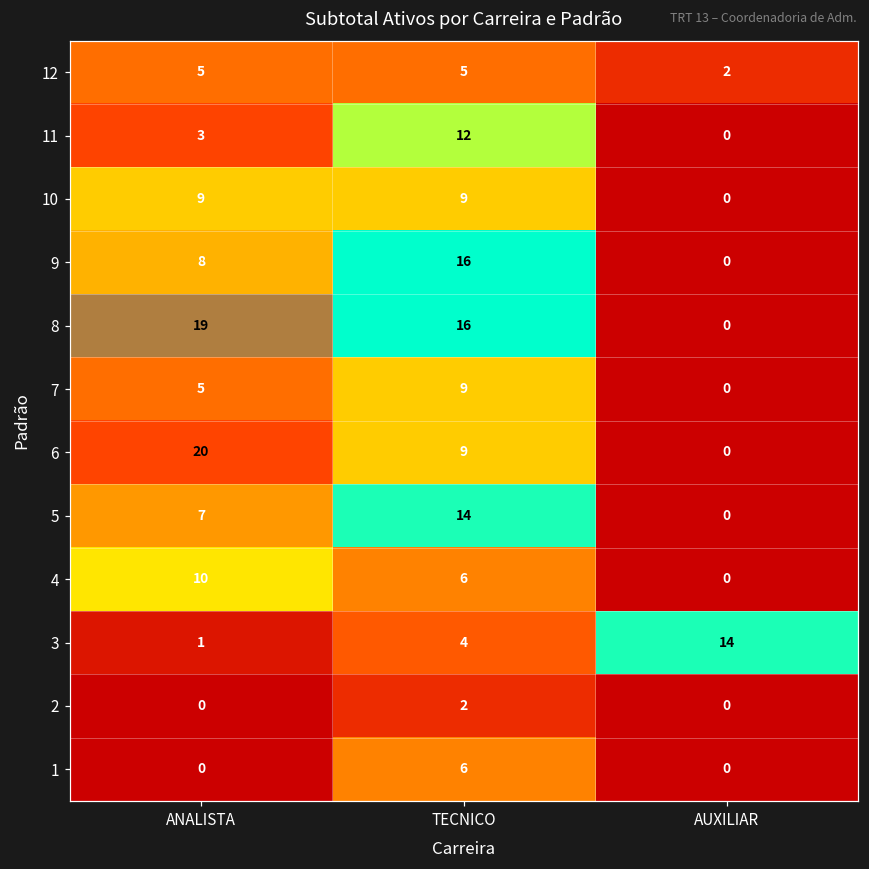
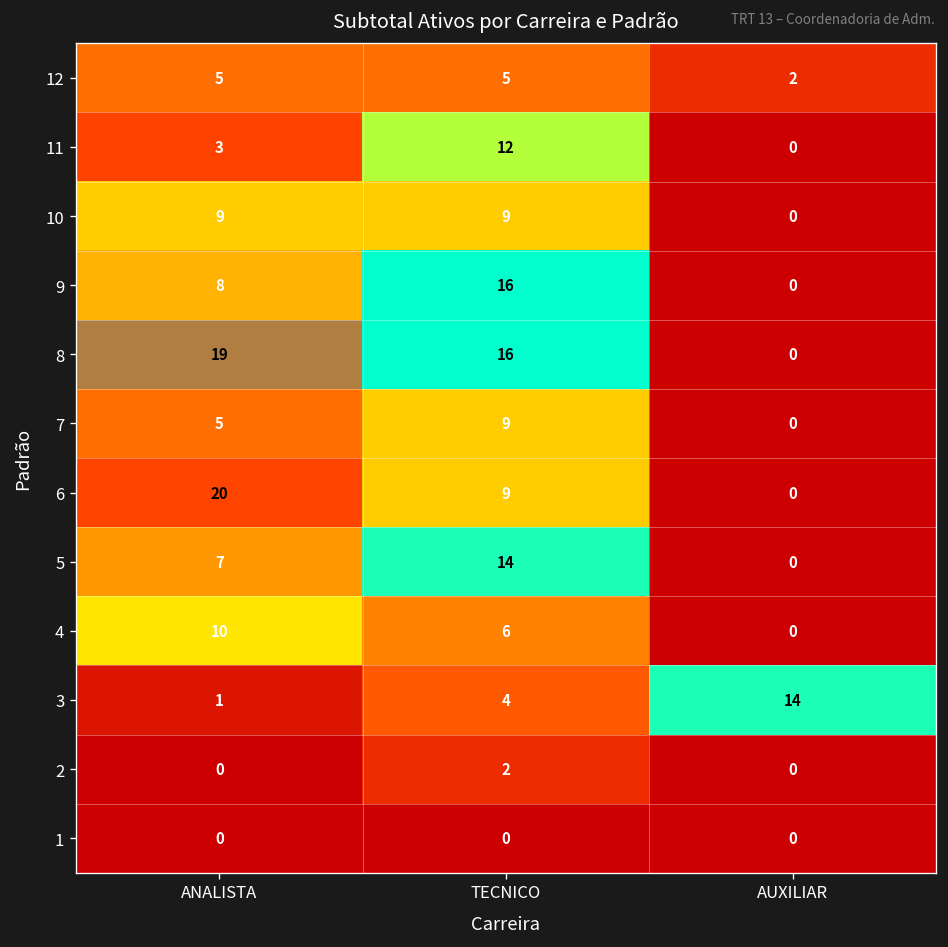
1, TECNICO: 6 -> 0
